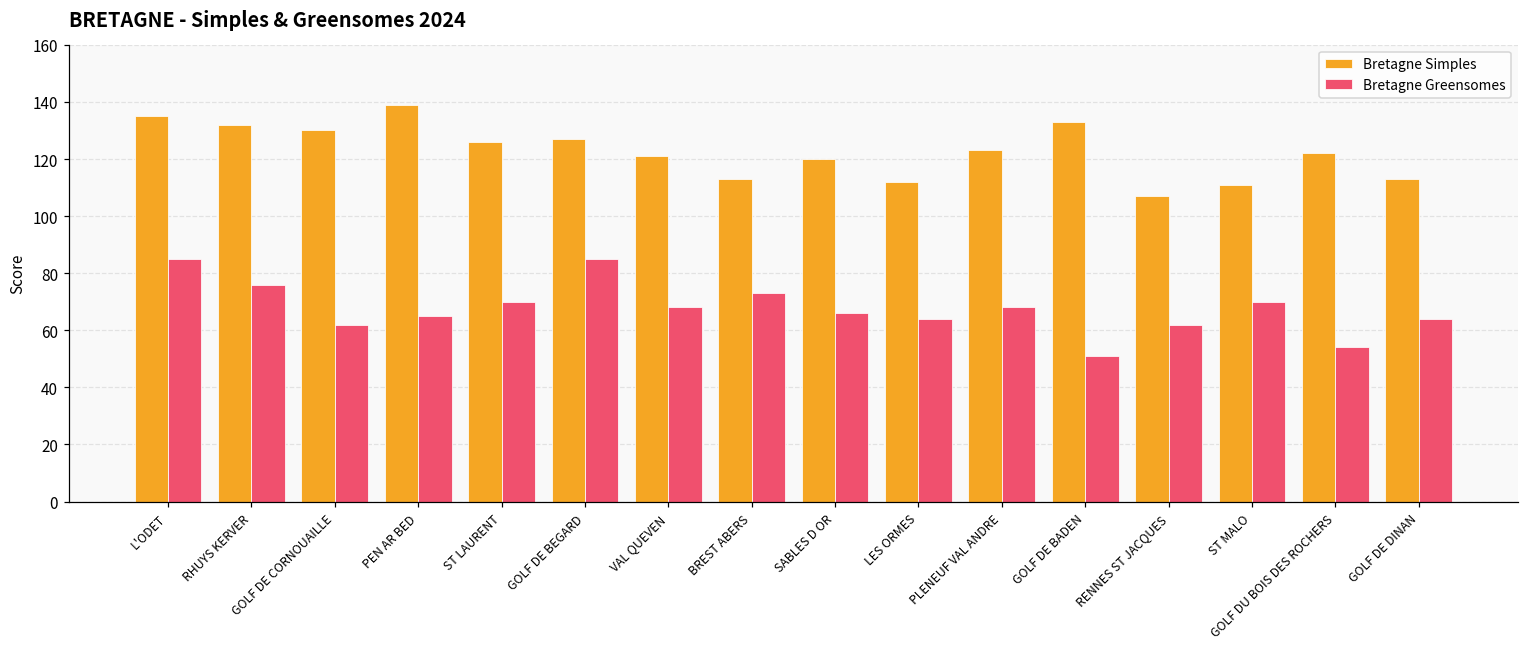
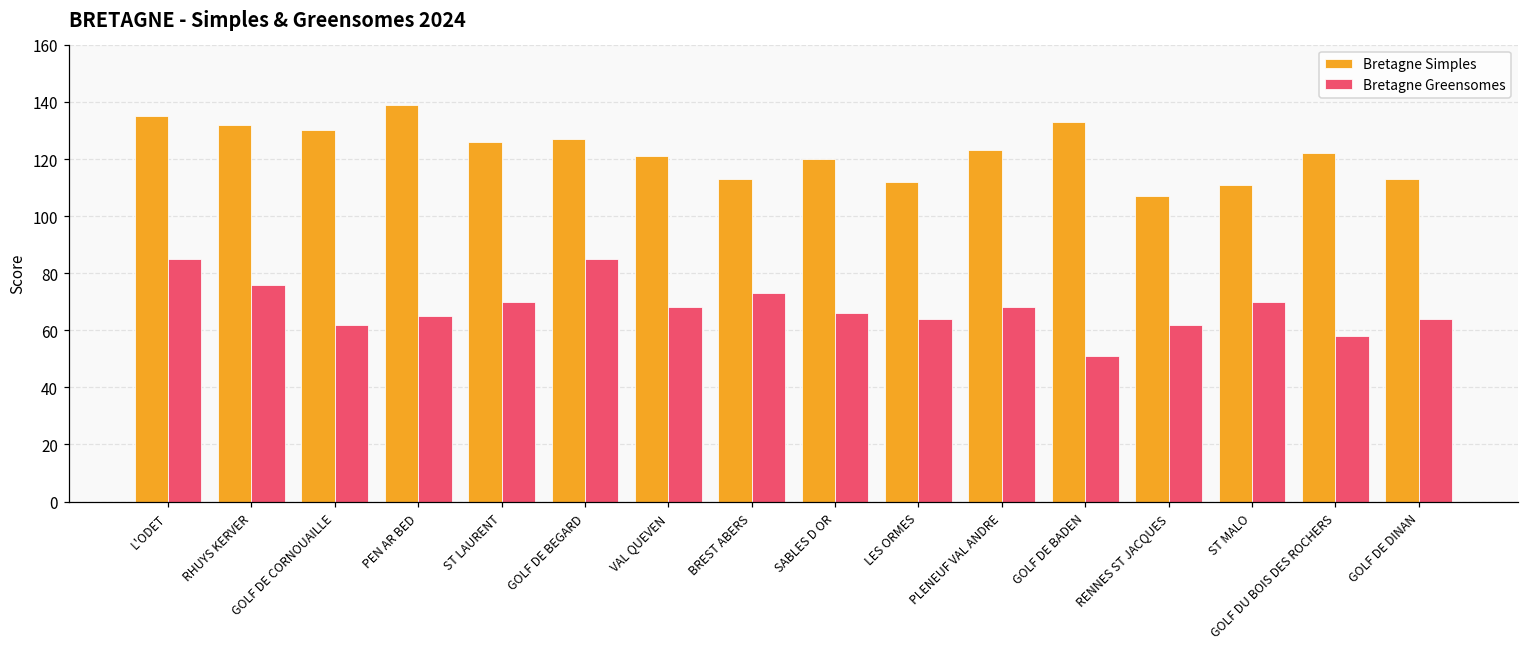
Bretagne Greensomes, GOLF DU BOIS DES ROCHERS: 54 -> 58
